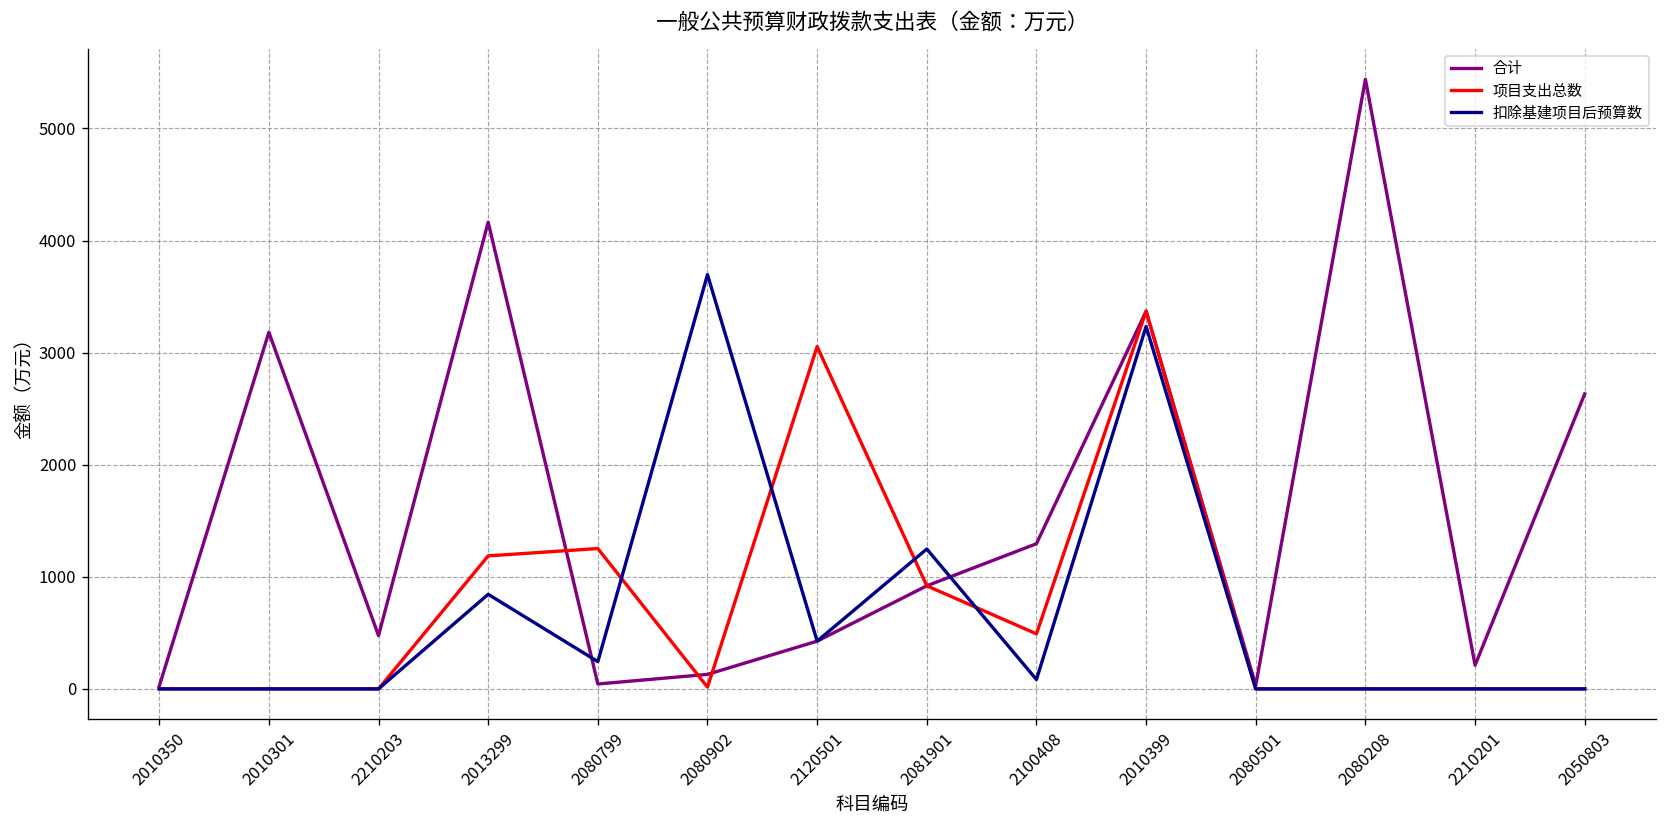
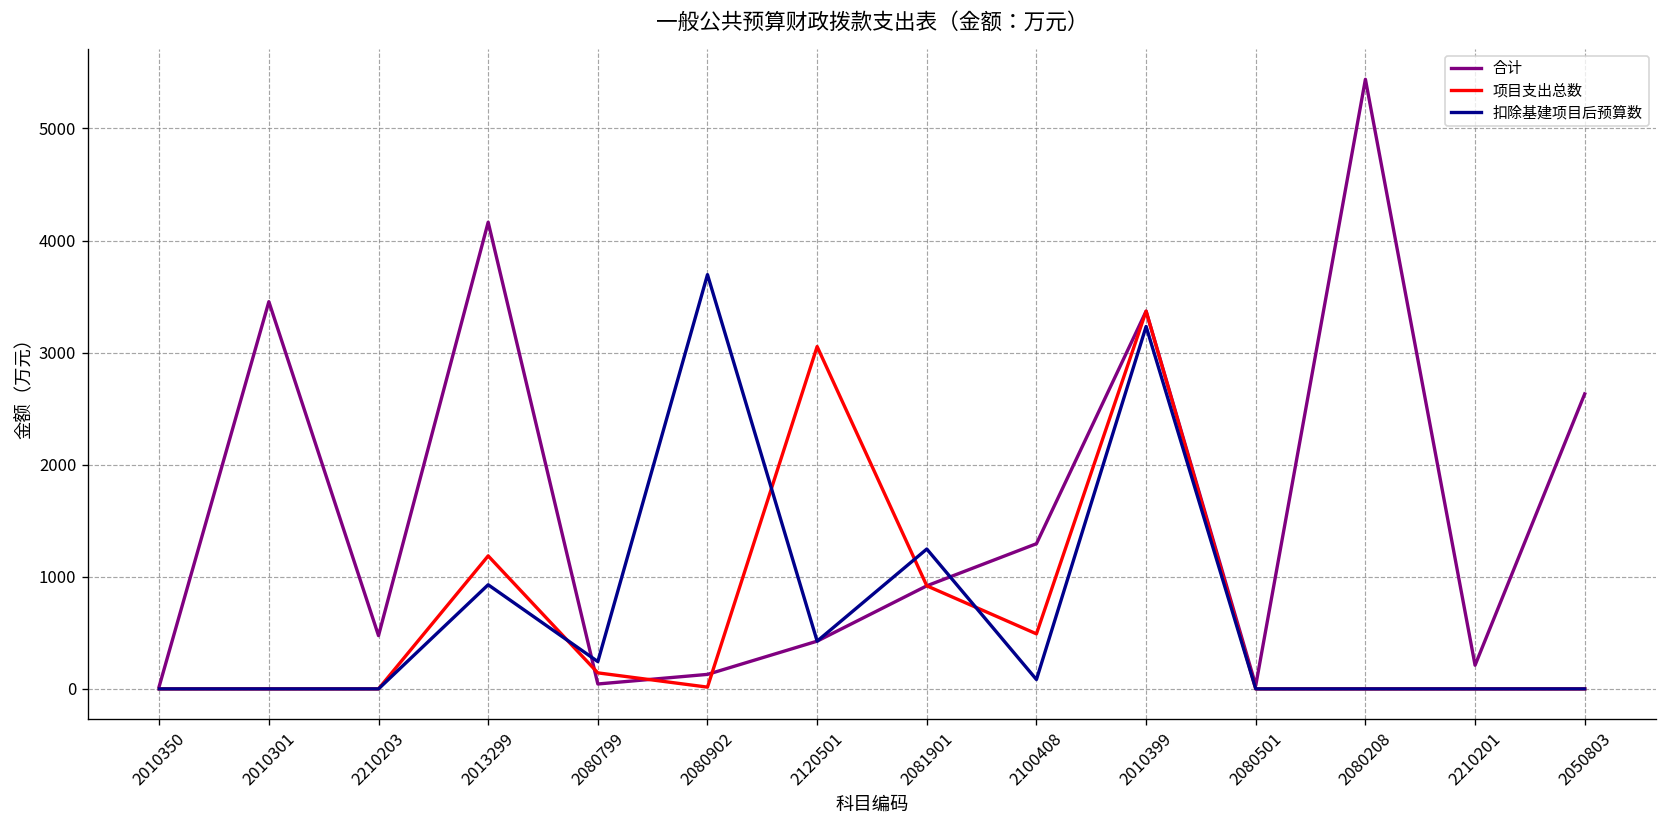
合计, 2010301: 3200 -> 3500
扣除基建项目后预算数, 2013299: 800 -> 900
项目支出总数, 2080799: 1300 -> 100
